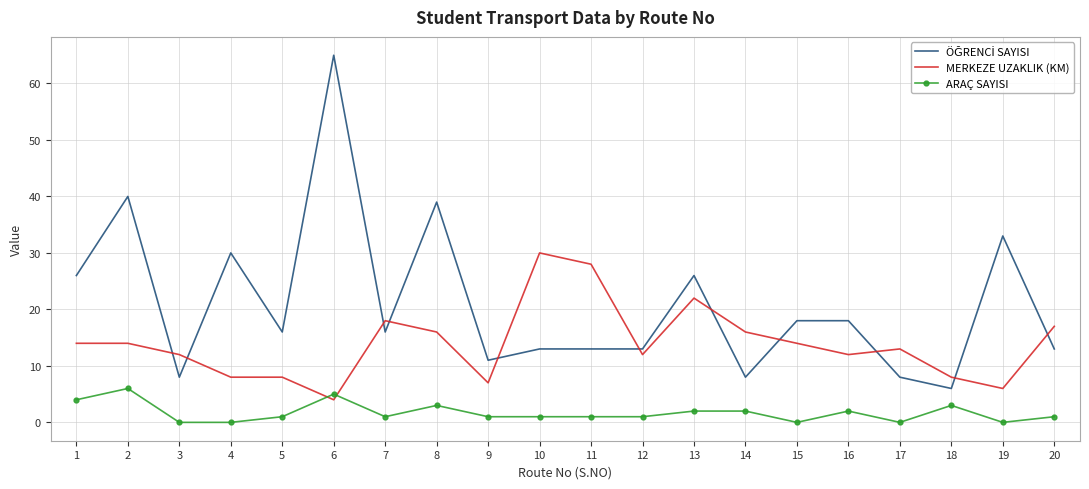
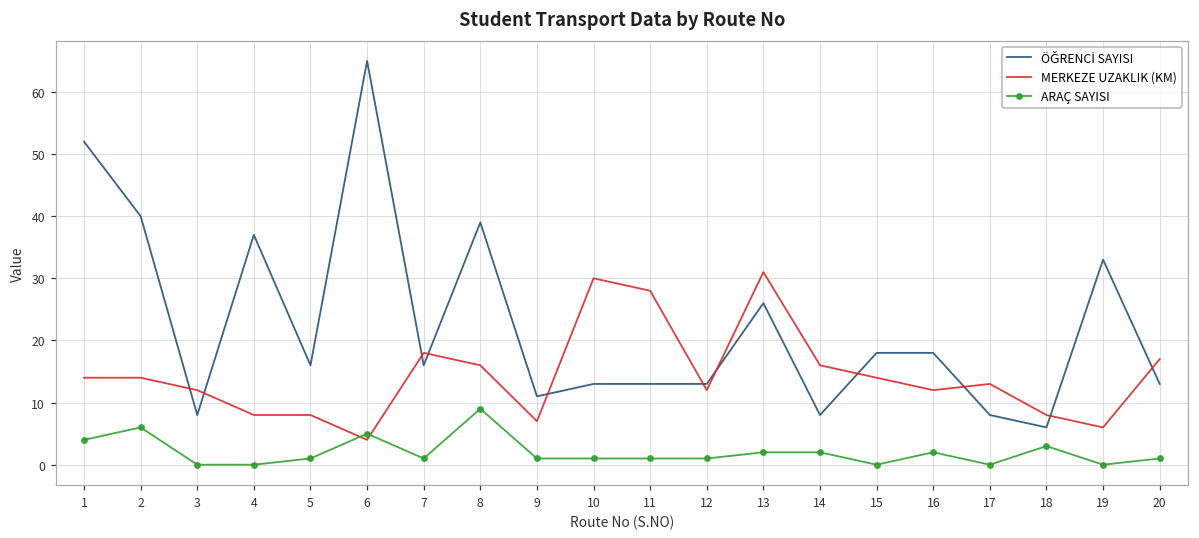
ÖĞRENCİ SAYISI, 1: 26 -> 52
ÖĞRENCİ SAYISI, 4: 30 -> 37
ARAÇ SAYISI, 8: 3 -> 9
MERKEZE UZAKLIK (KM), 13: 22 -> 31
